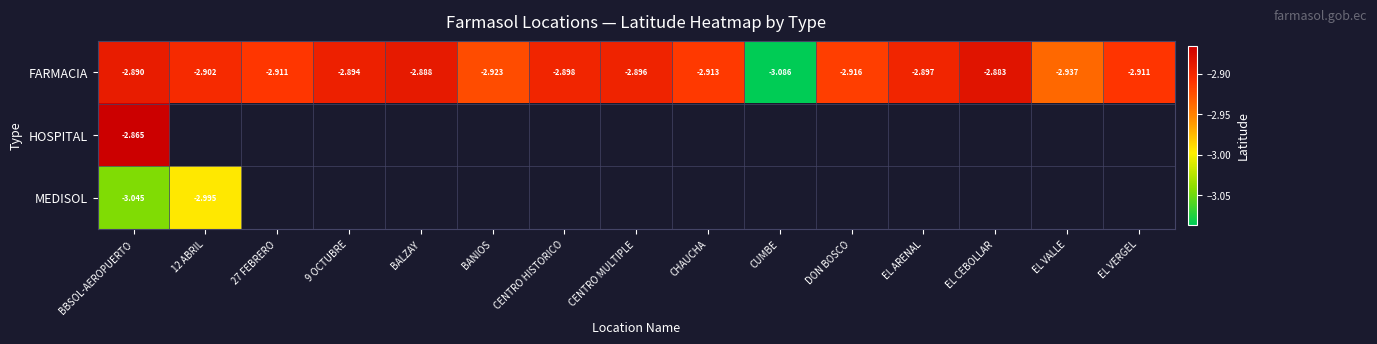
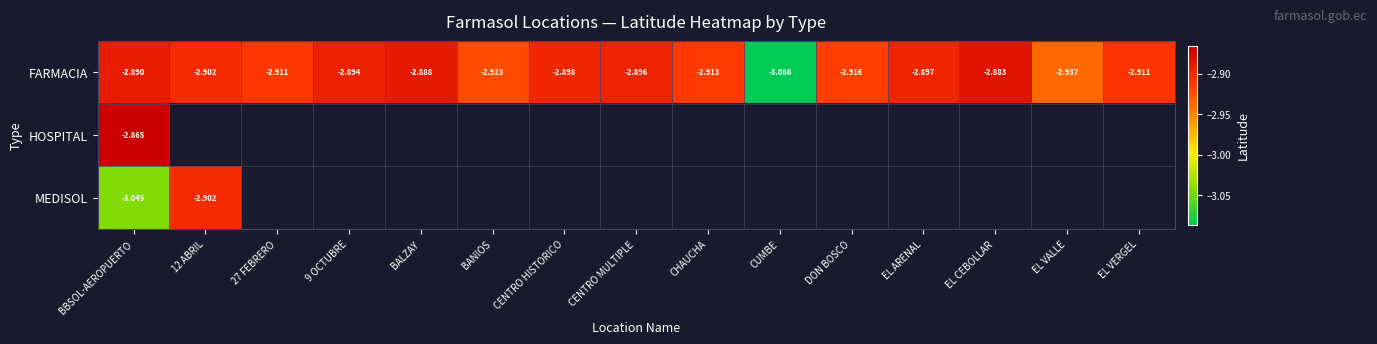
MEDISOL, 12 ABRIL: -2.995 -> -2.902
